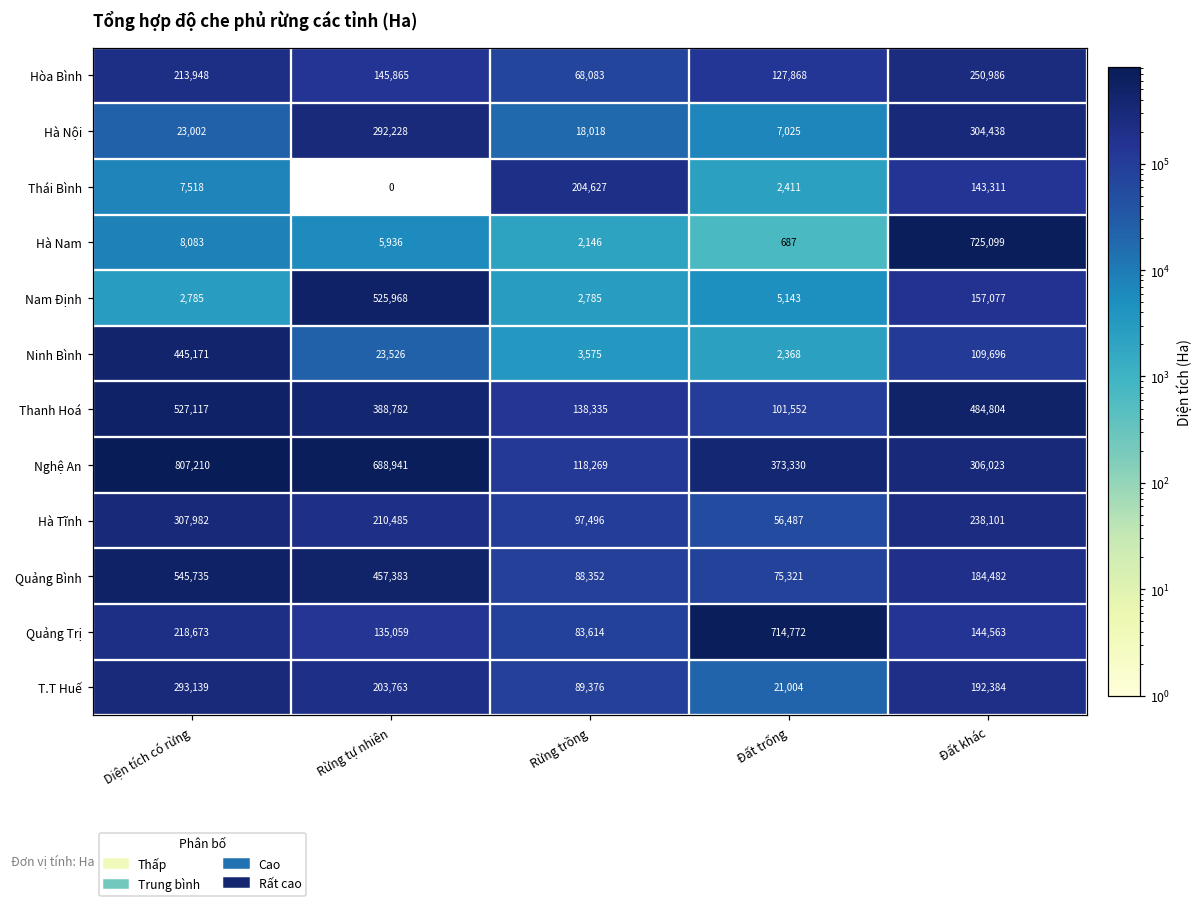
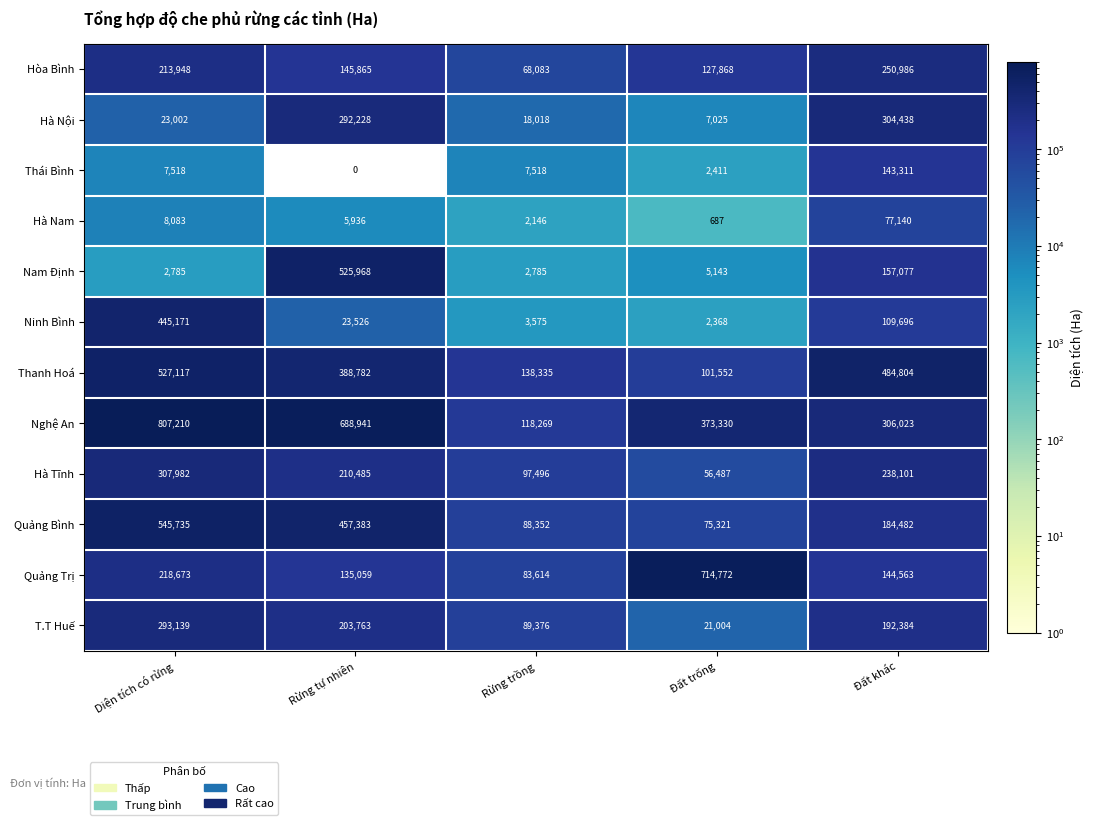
Thái Bình, Rừng trồng: 204,627 -> 7,518
Hà Nam, Đất khác: 725,099 -> 77,140
